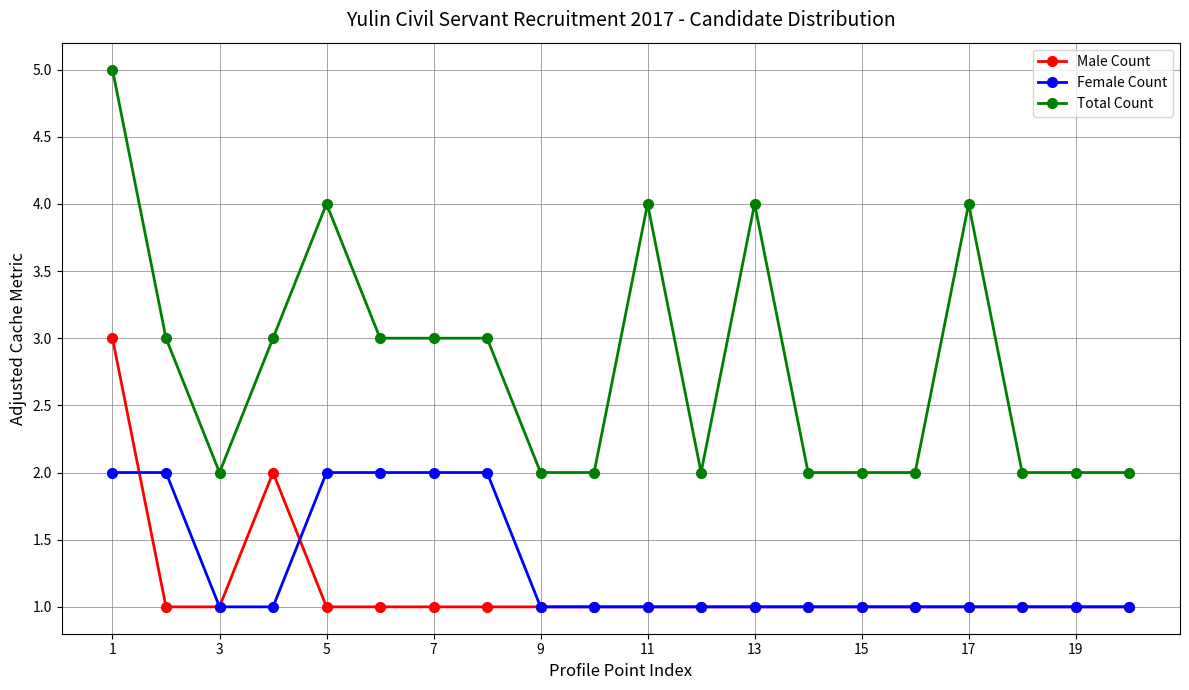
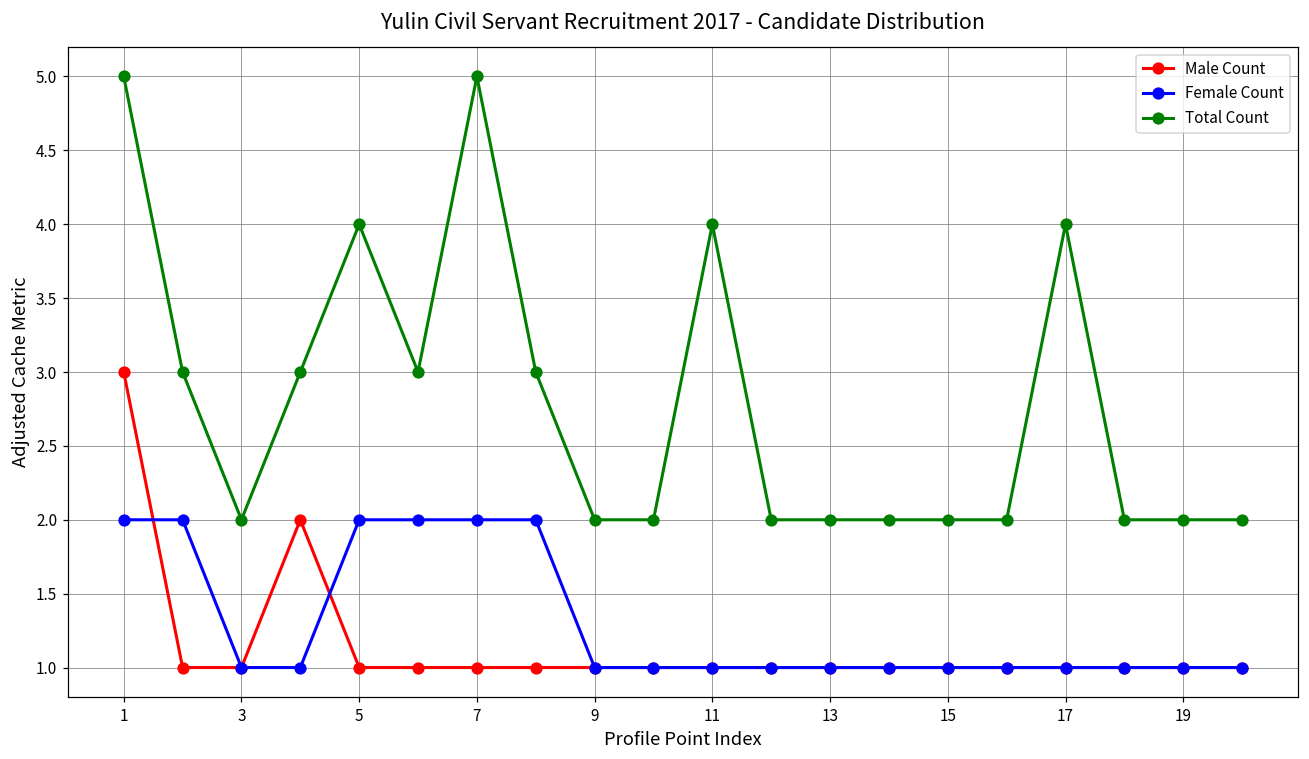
Total Count, 7: 3 -> 5
Total Count, 13: 4 -> 2
